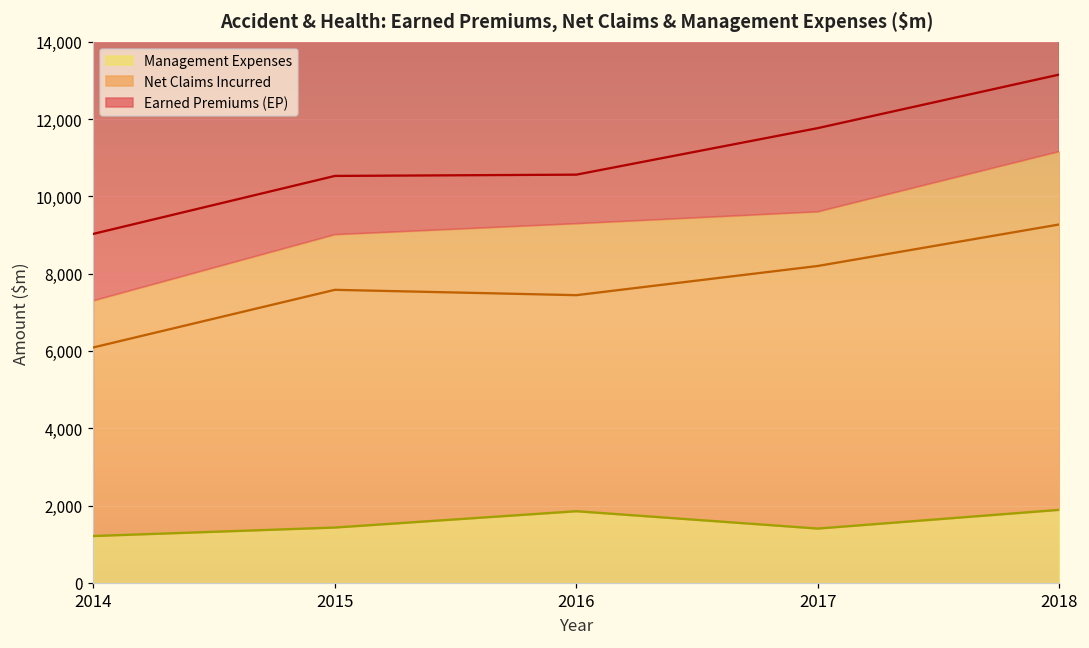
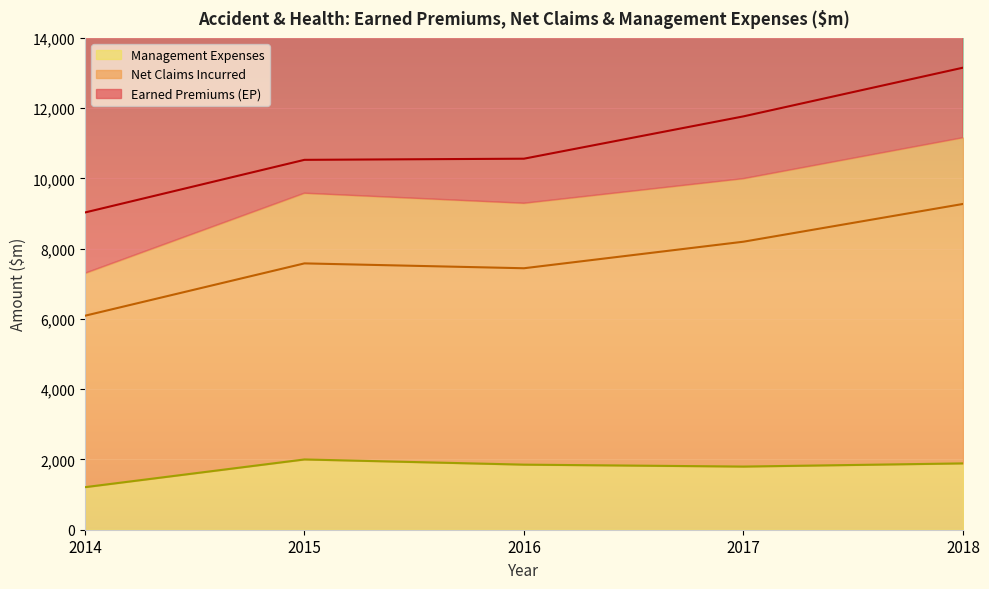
Management Expenses, 2015: 1,400 -> 2,000
Management Expenses, 2017: 1,400 -> 1,800
